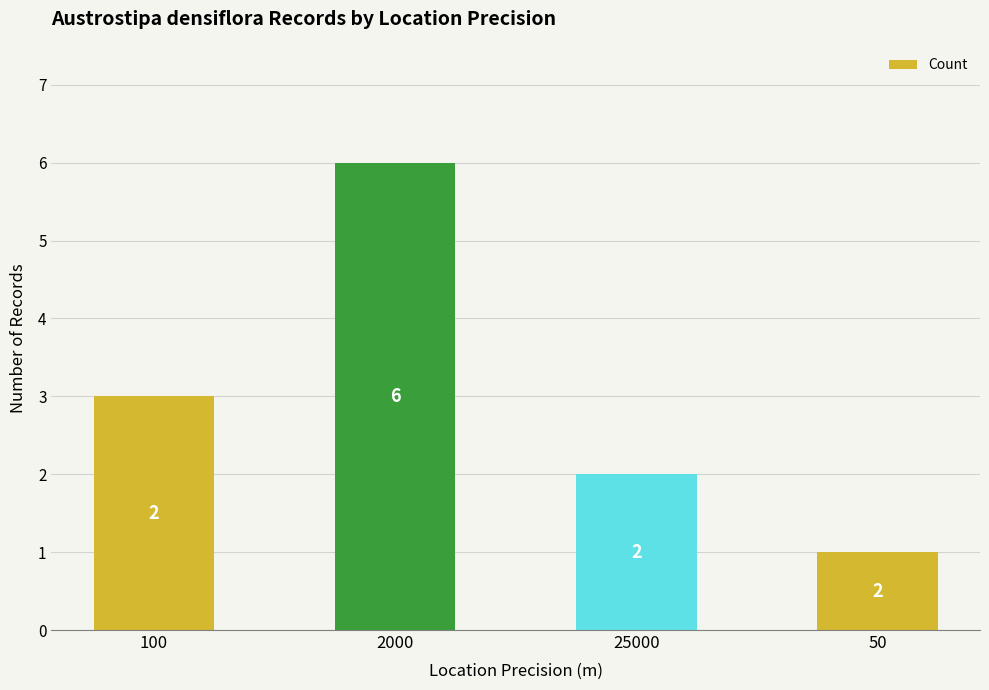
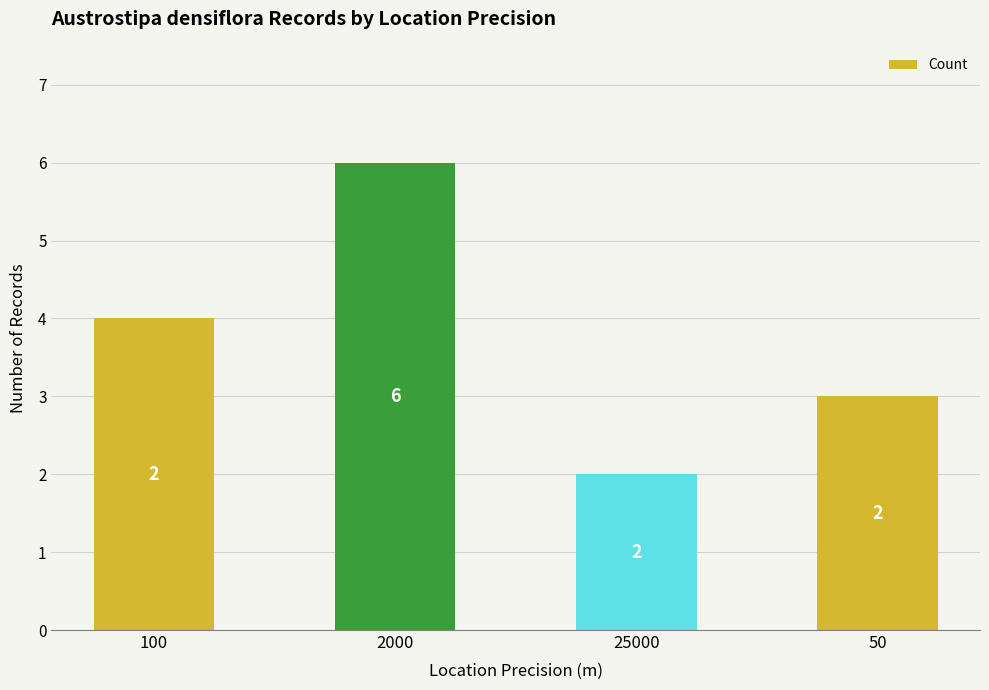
100: 3 -> 4
50: 1 -> 3
